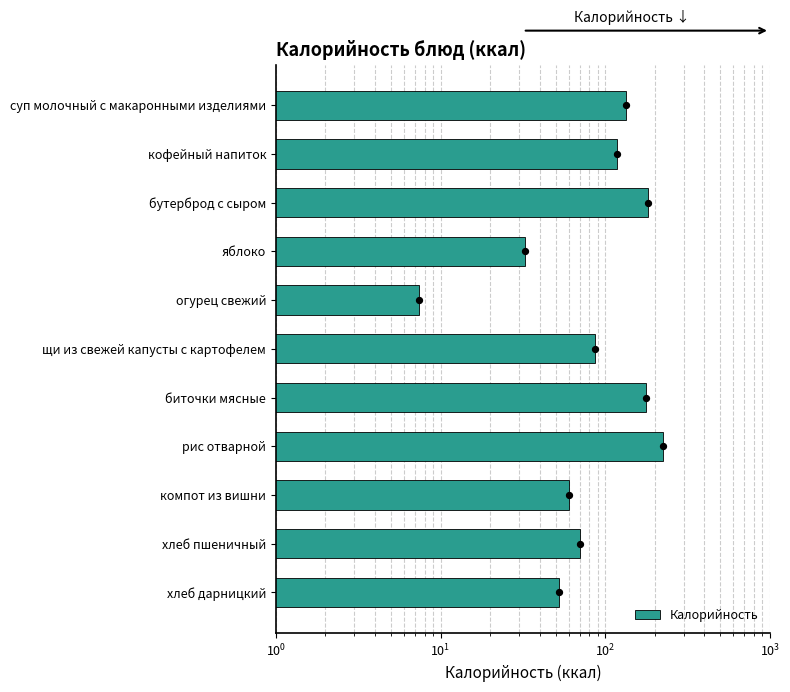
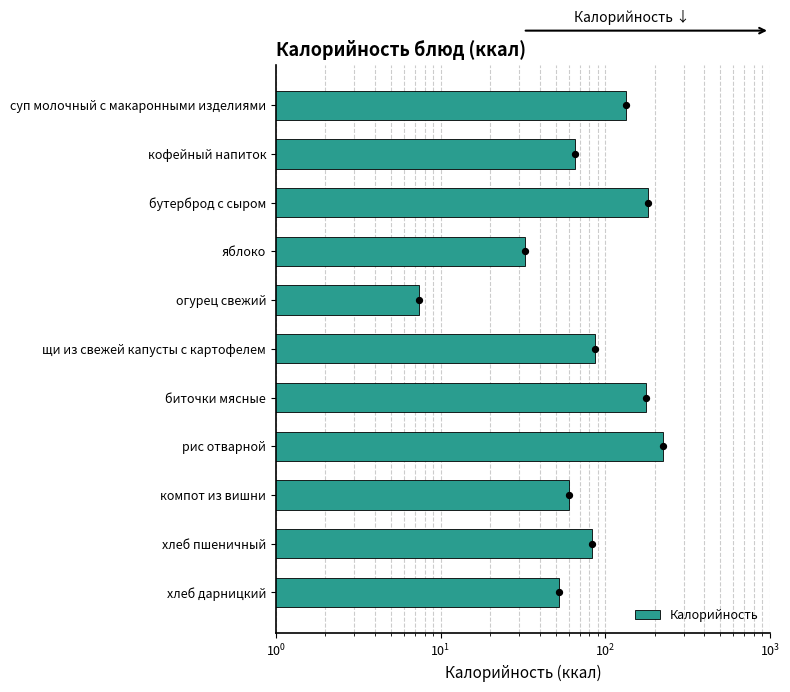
Калорийность, кофейный напиток: 120 -> 66
Калорийность, хлеб пшеничный: 70 -> 80
